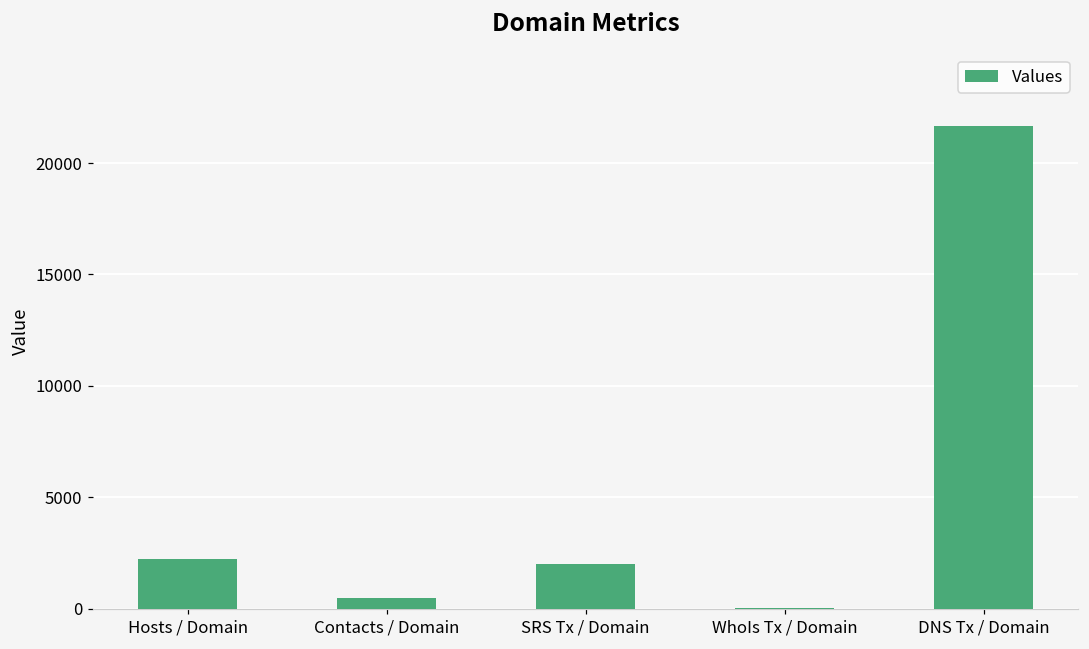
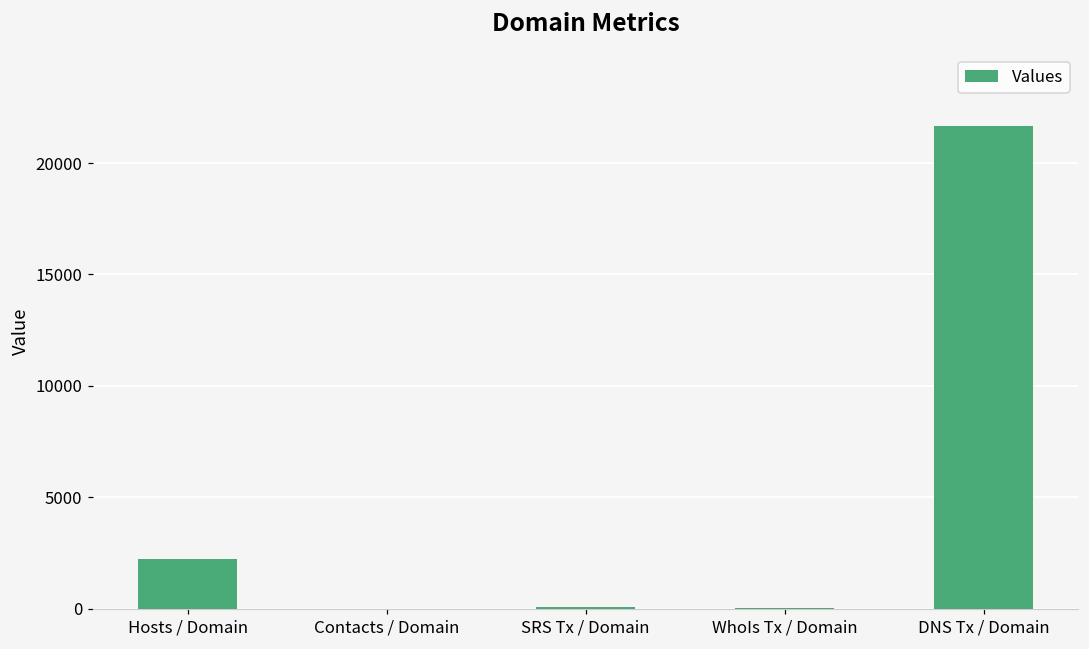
Contacts / Domain: 500 -> 0
SRS Tx / Domain: 2000 -> 100
